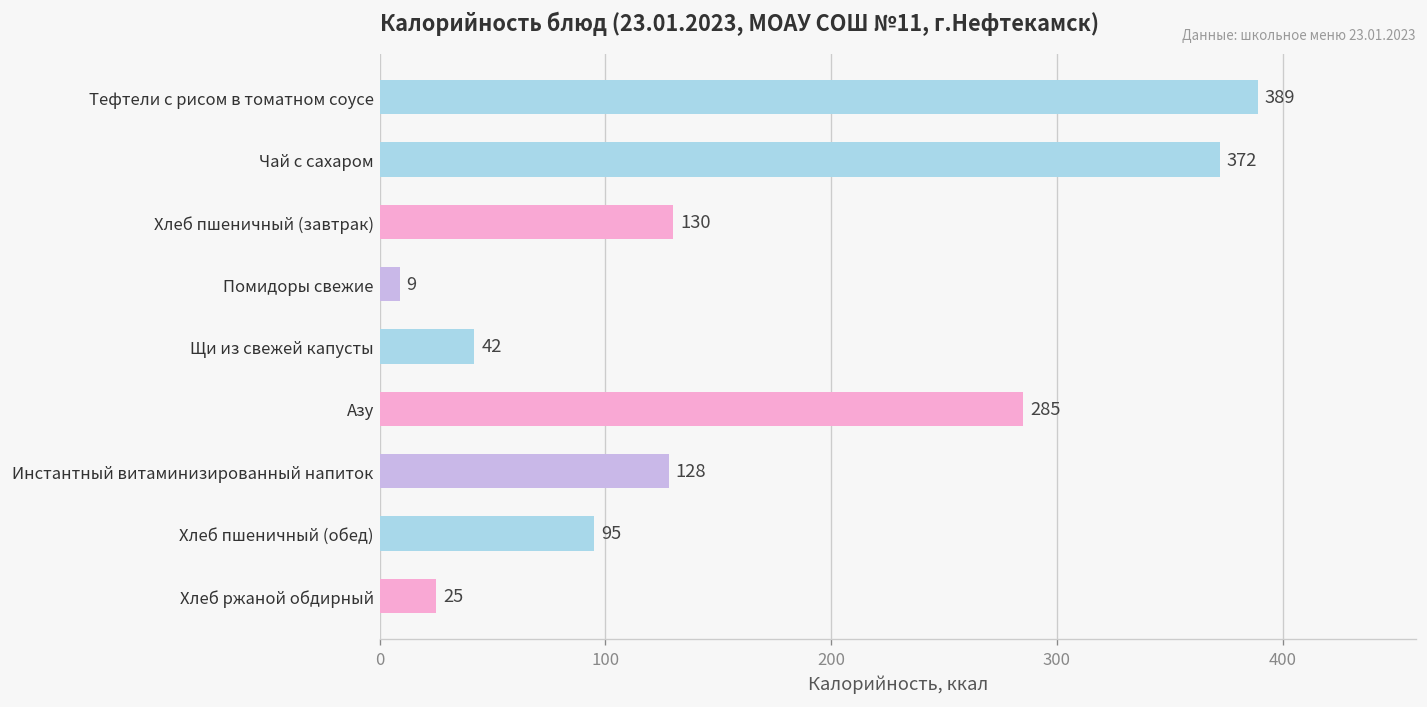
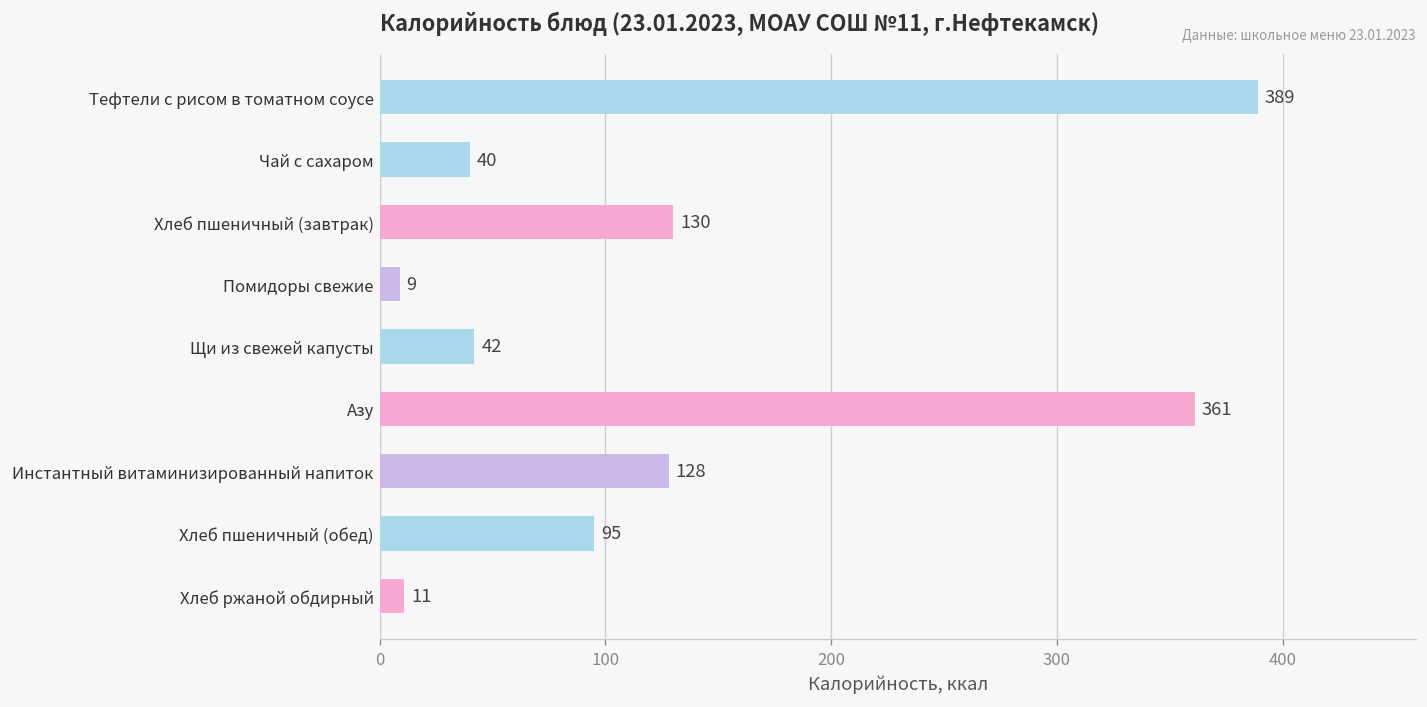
Чай с сахаром: 372 -> 40
Азу: 285 -> 361
Хлеб ржаной обдирный: 25 -> 11
